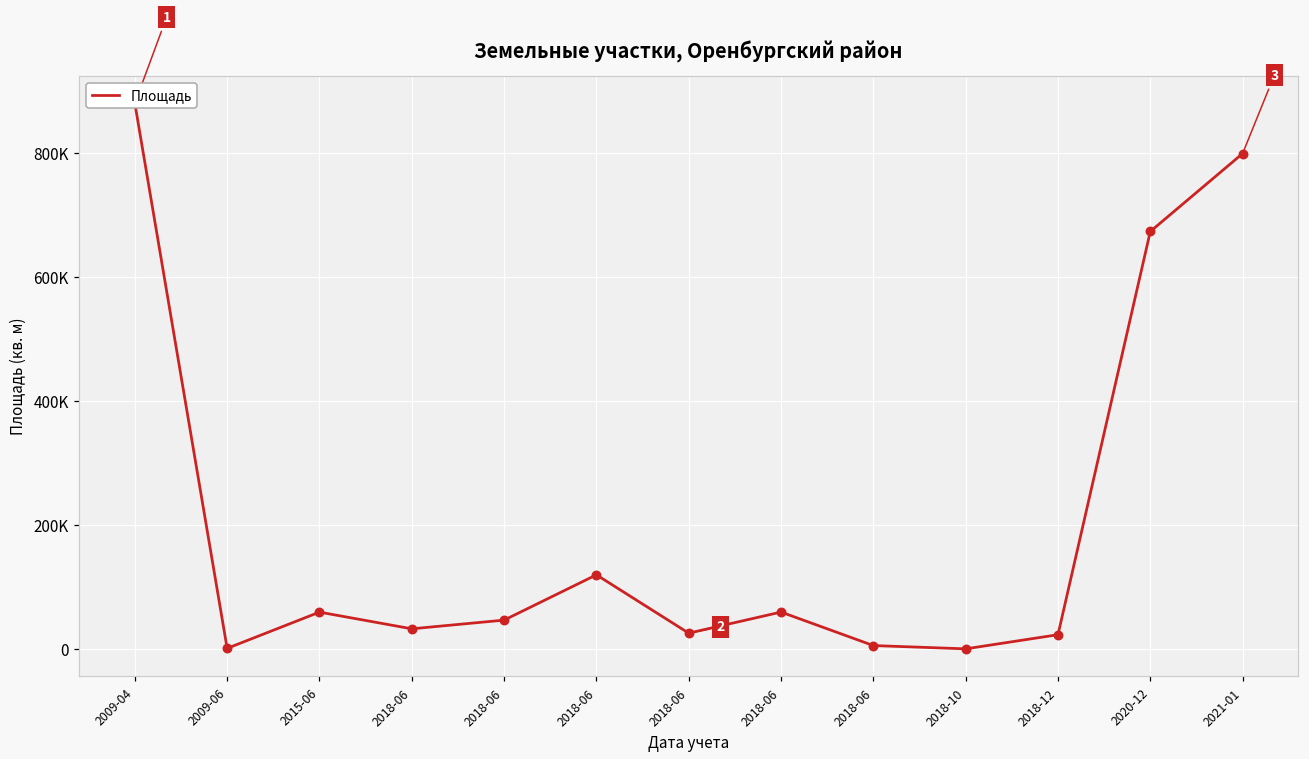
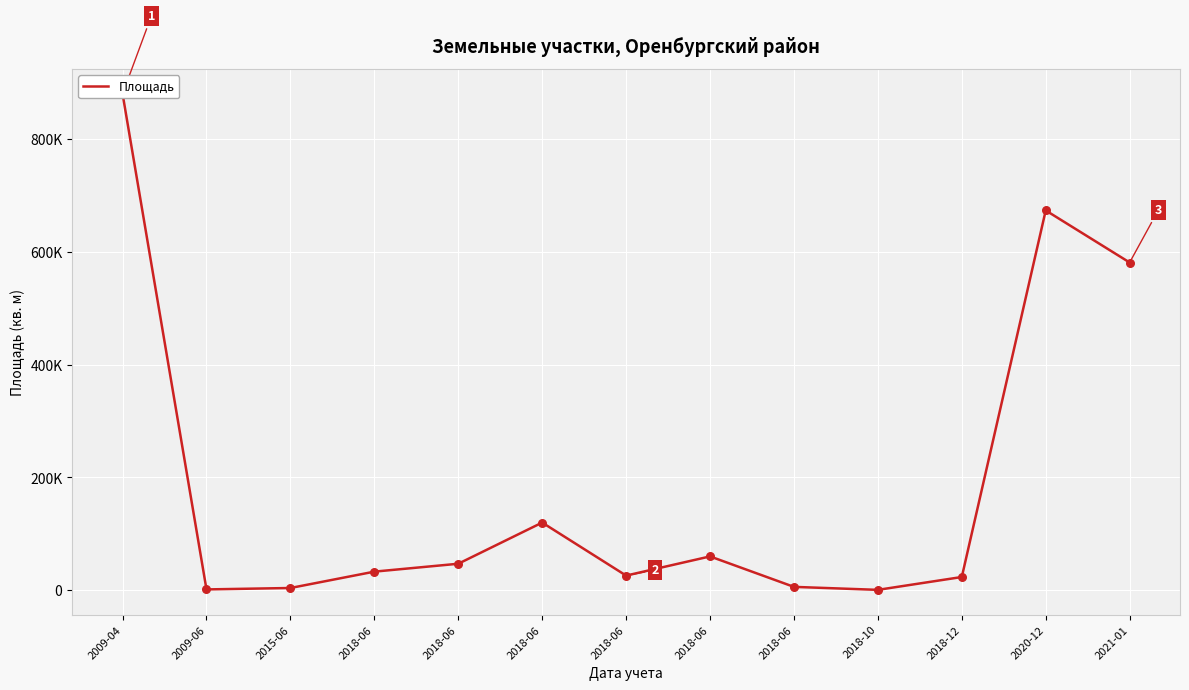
2015-06: 60000 -> 0
2021-01: 800000 -> 580000
